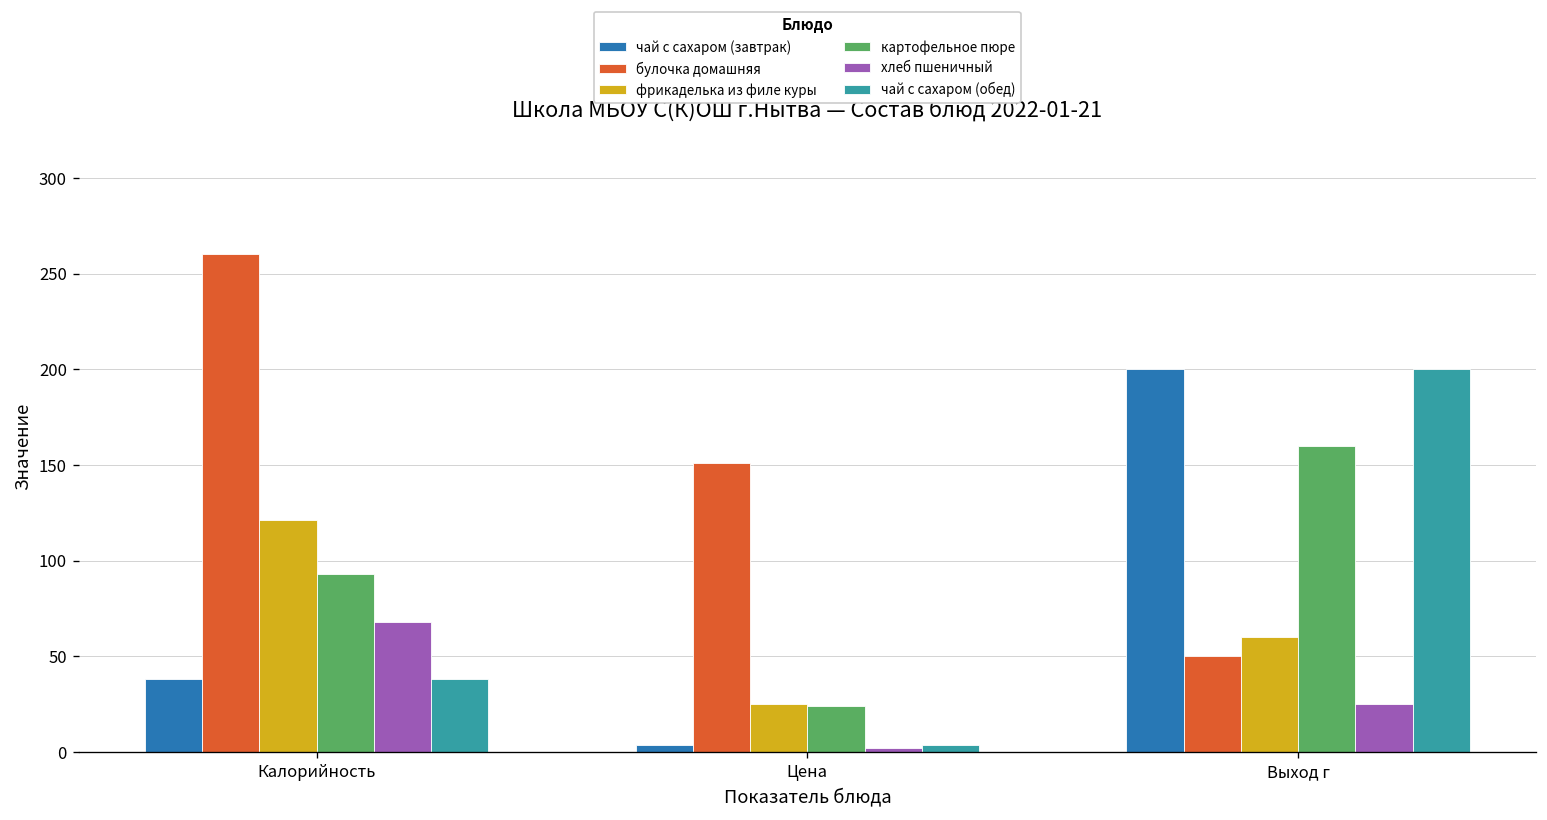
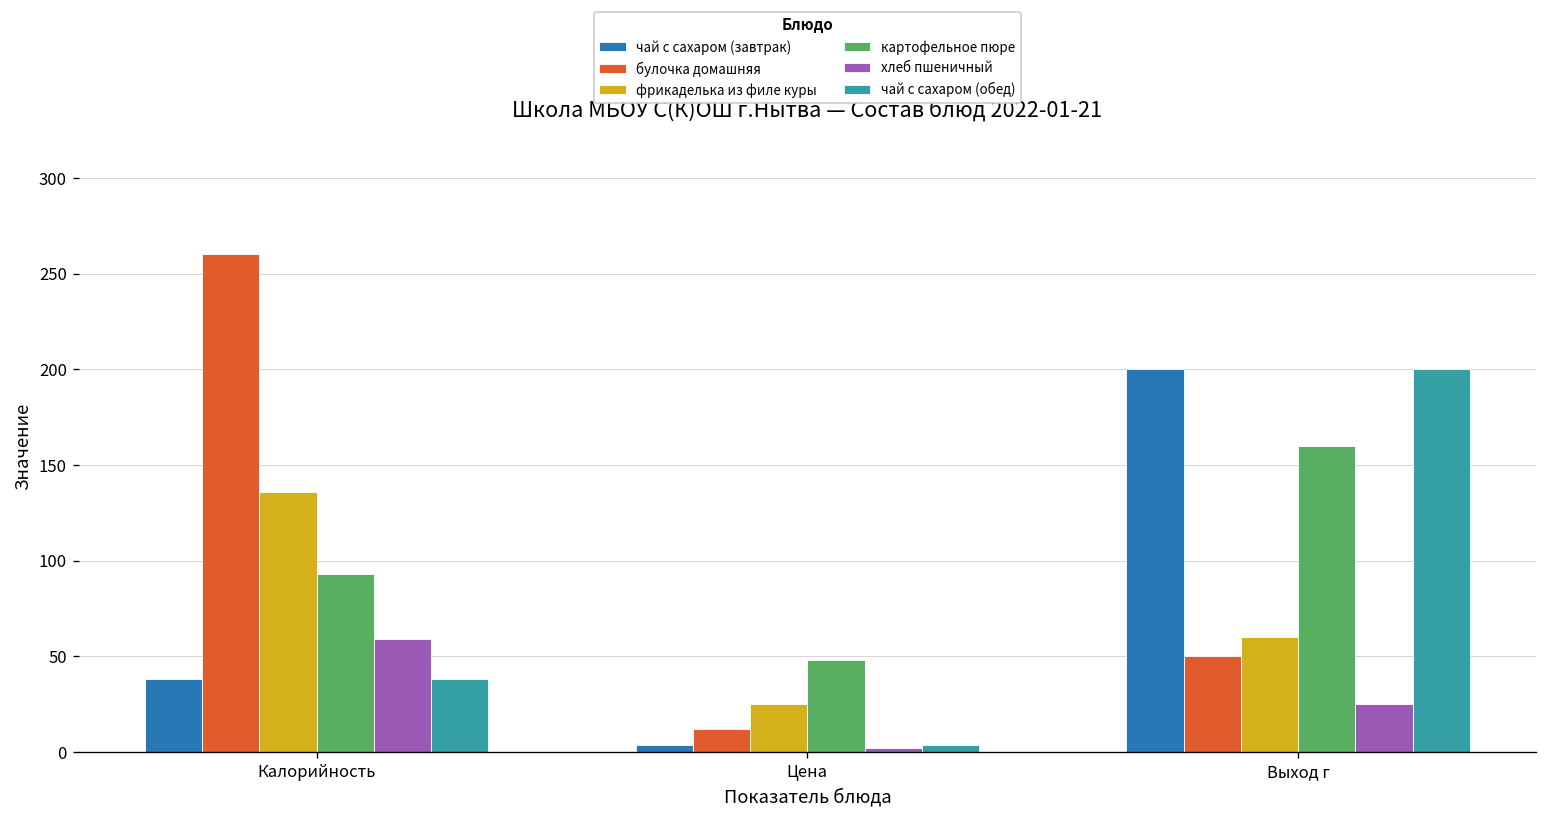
фрикаделька из филе куры, Калорийность: 121 -> 136
хлеб пшеничный, Калорийность: 68 -> 59
булочка домашняя, Цена: 151 -> 12
картофельное пюре, Цена: 24 -> 48
